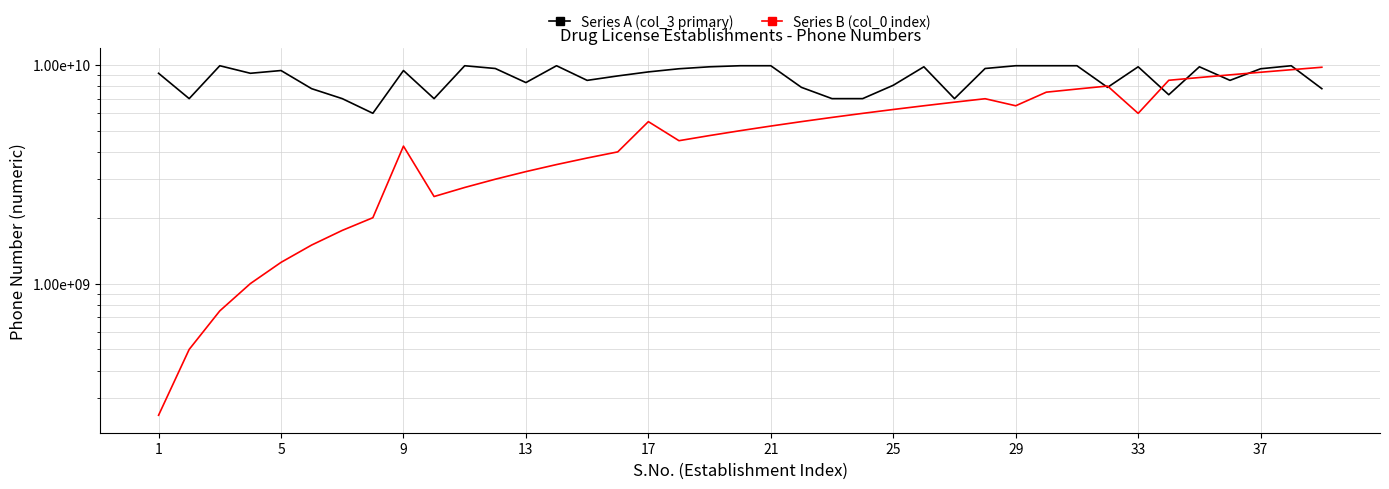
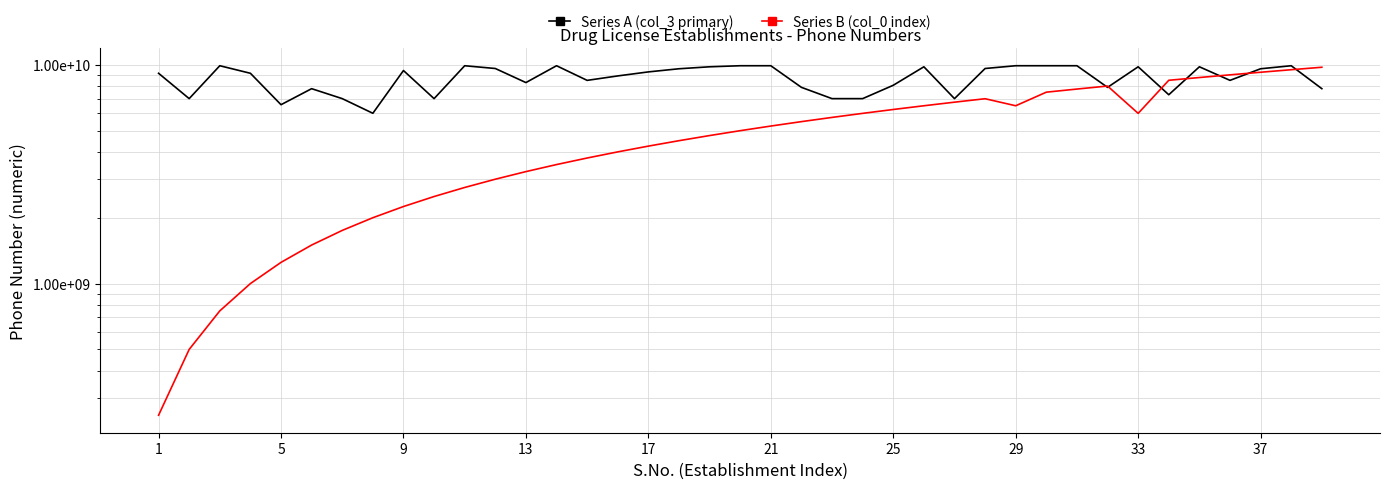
Series A (col_3 primary), 5: 9400000000 -> 6600000000
Series B (col_0 index), 9: 4300000000 -> 2300000000
Series B (col_0 index), 17: 5500000000 -> 4300000000
